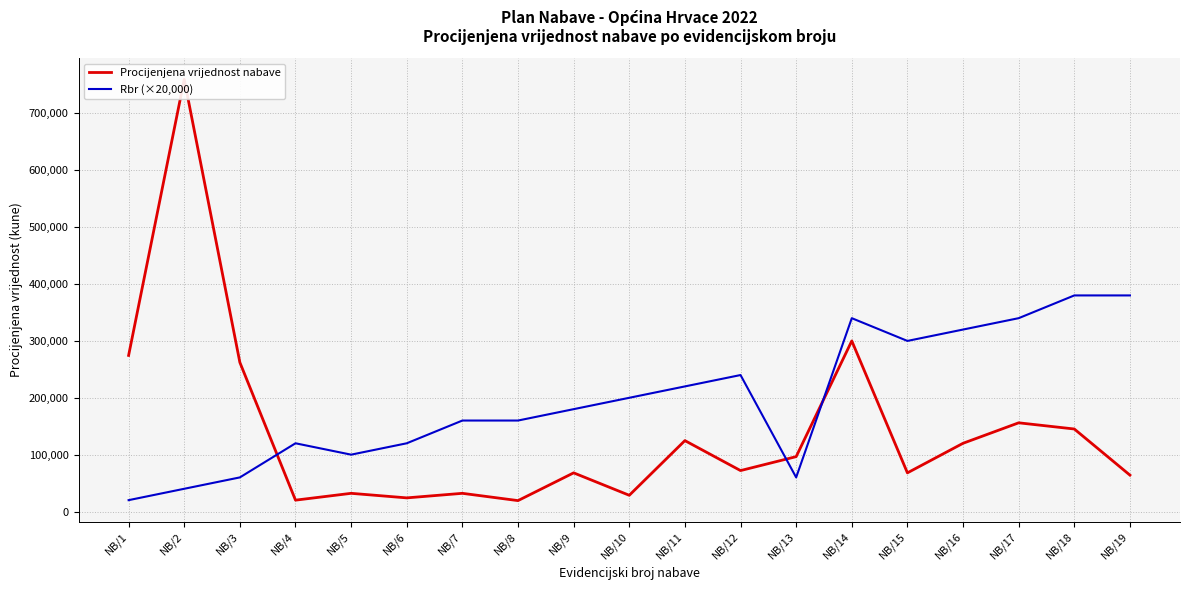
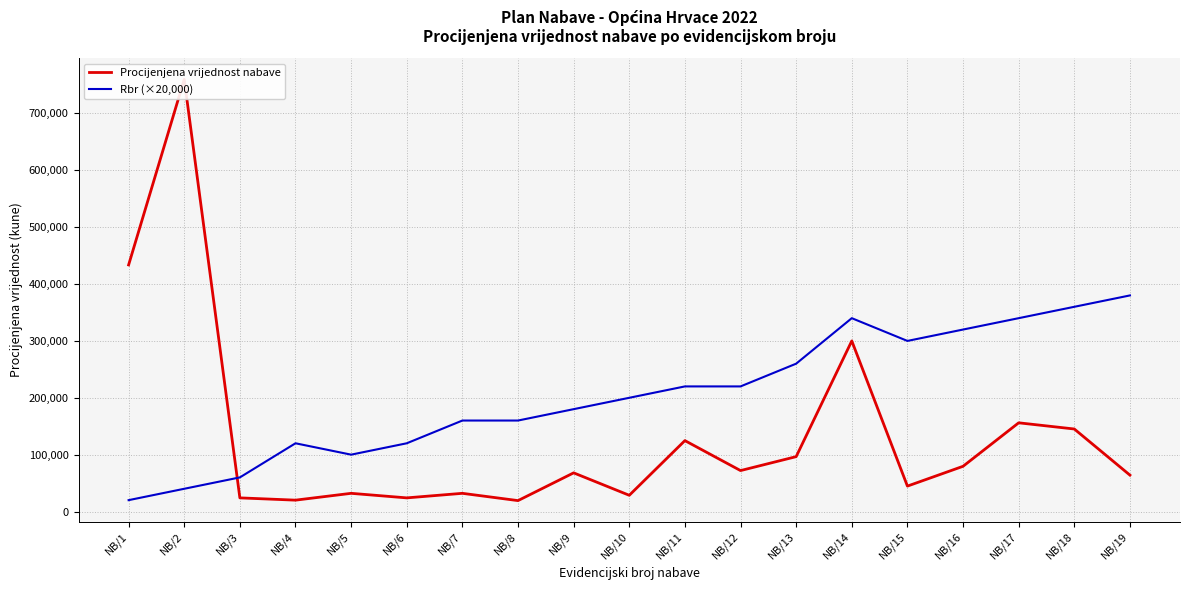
Procijenjena vrijednost nabave, NB/1: 270,000 -> 430,000
Procijenjena vrijednost nabave, NB/3: 260,000 -> 20,000
Rbr (×20,000), NB/12: 240,000 -> 220,000
Rbr (×20,000), NB/13: 60,000 -> 260,000
Procijenjena vrijednost nabave, NB/15: 70,000 -> 40,000
Procijenjena vrijednost nabave, NB/16: 120,000 -> 80,000
Rbr (×20,000), NB/18: 380,000 -> 360,000
